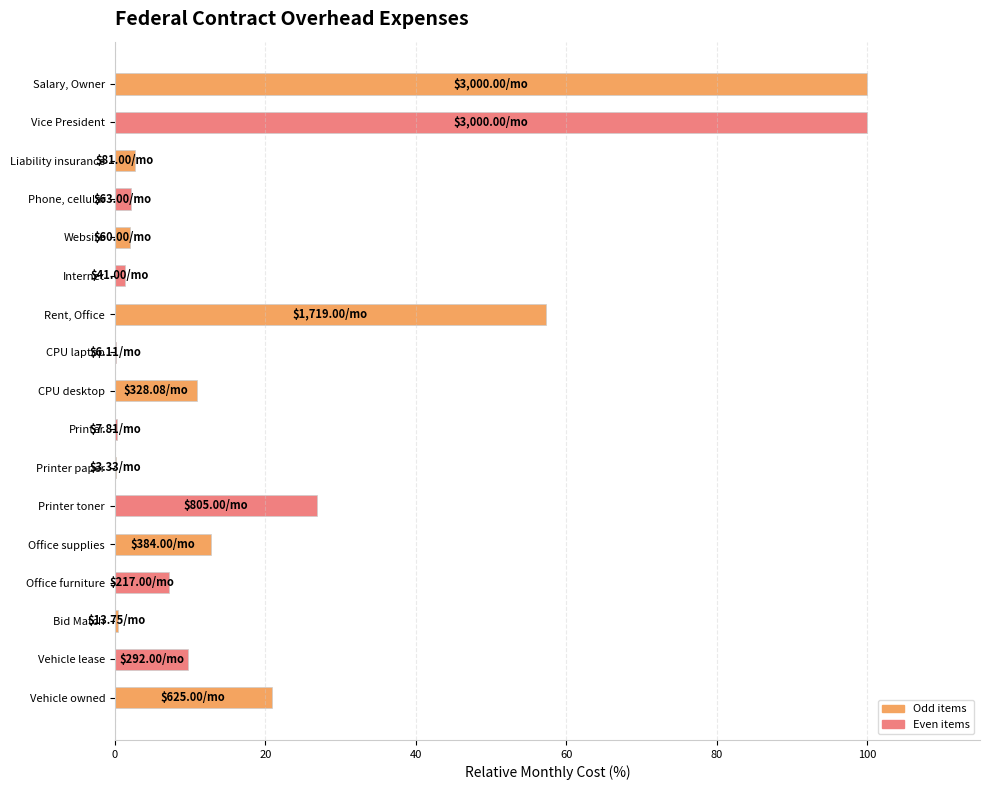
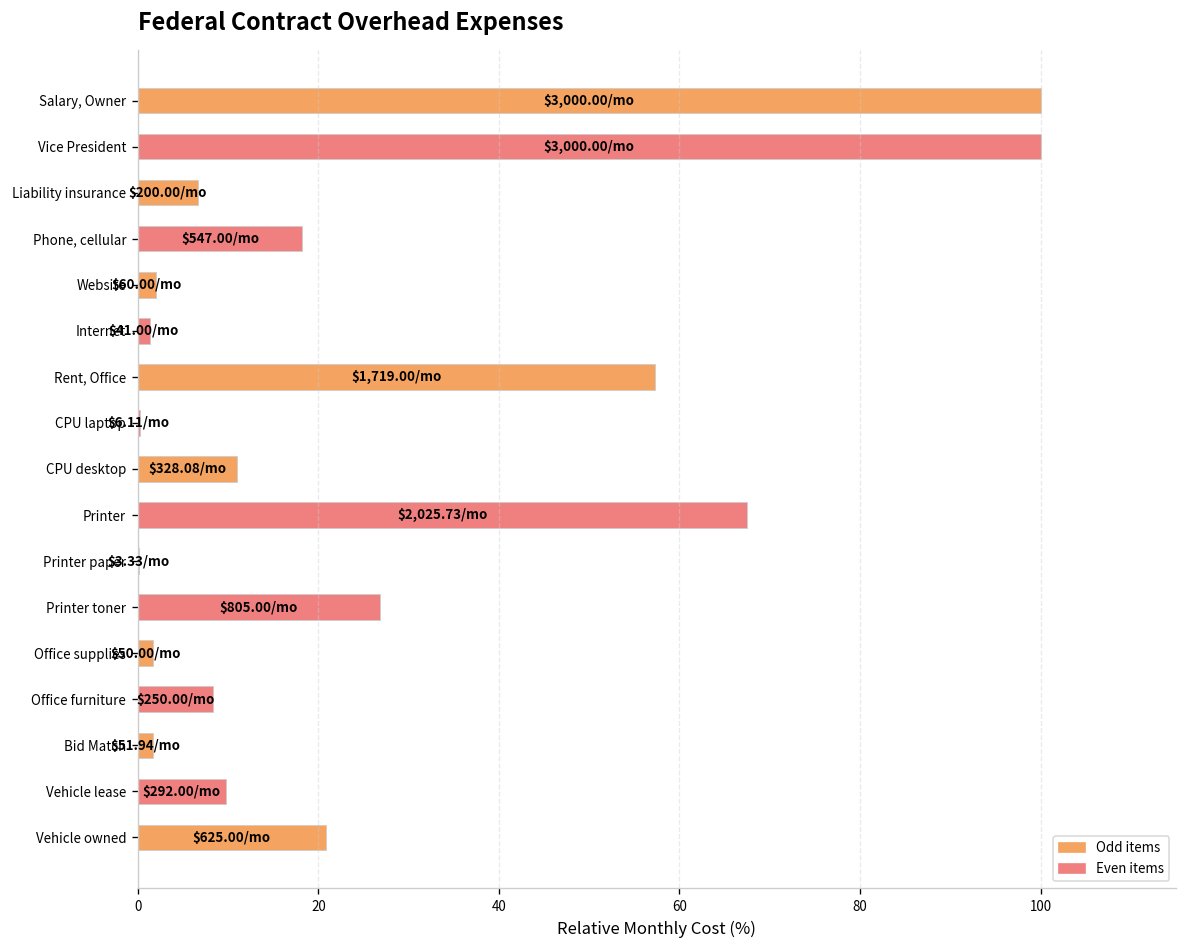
Liability insurance: $81.00/ -> $200.00/
Phone, cellular: $63.00/ -> $547.00/
Printer: $7.81/ -> $2,025.73/
Office supplies: $384.00/ -> $50.00/
Office furniture: $217.00/ -> $250.00/
Bid Match: $13.75/ -> $51.94/
